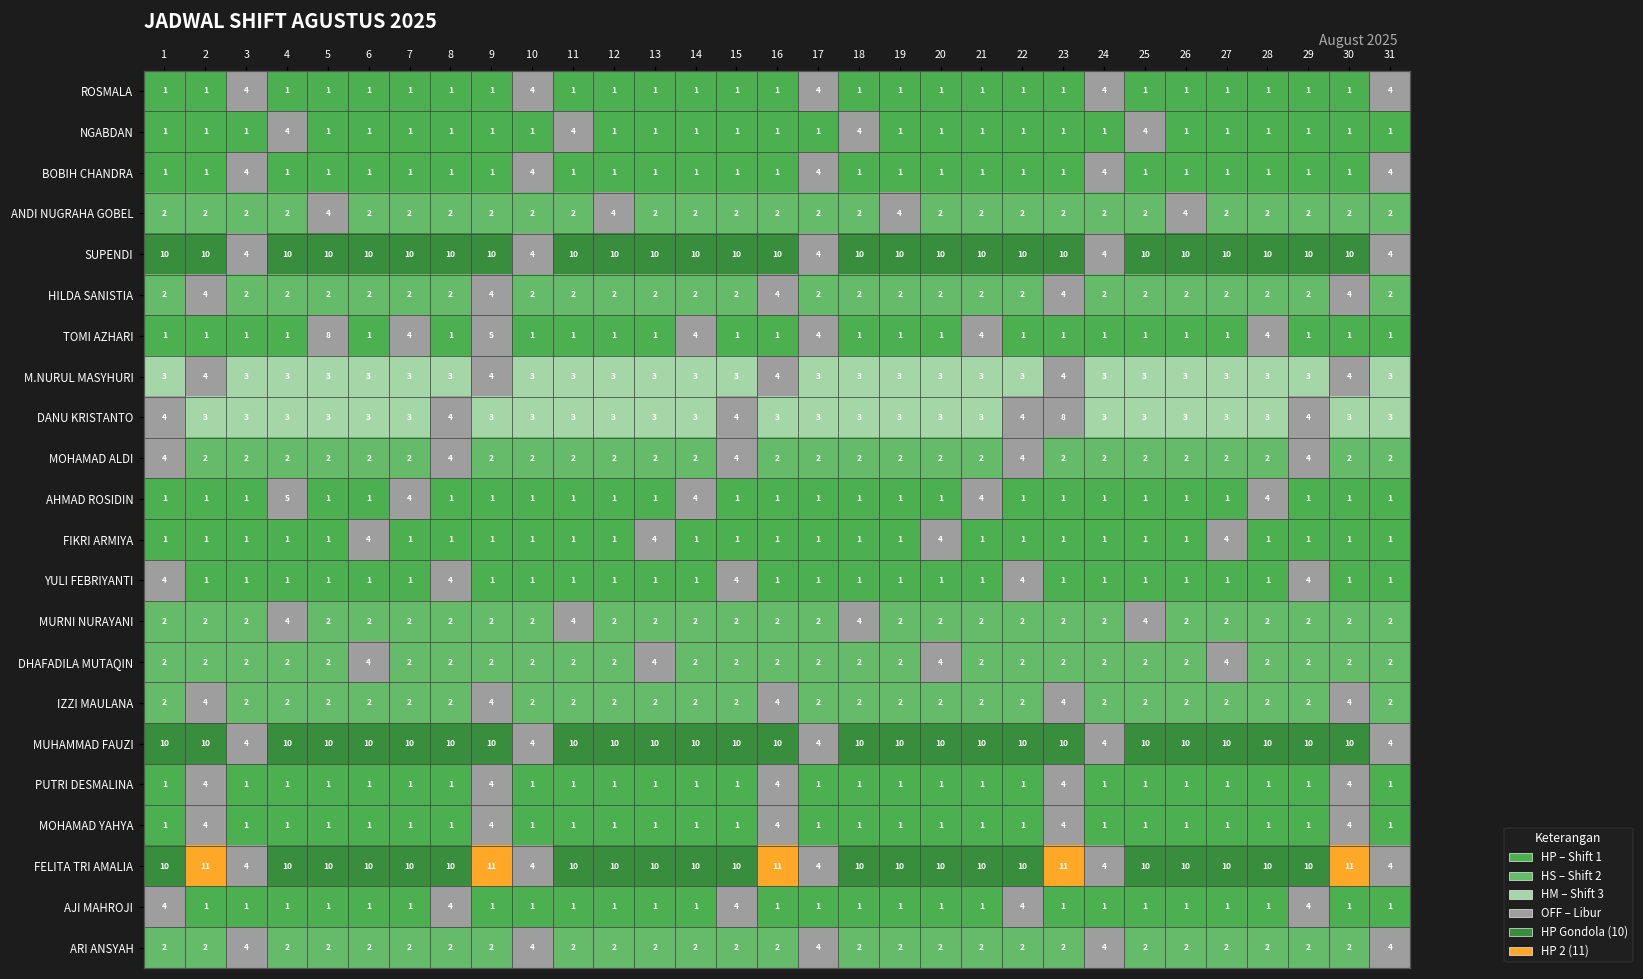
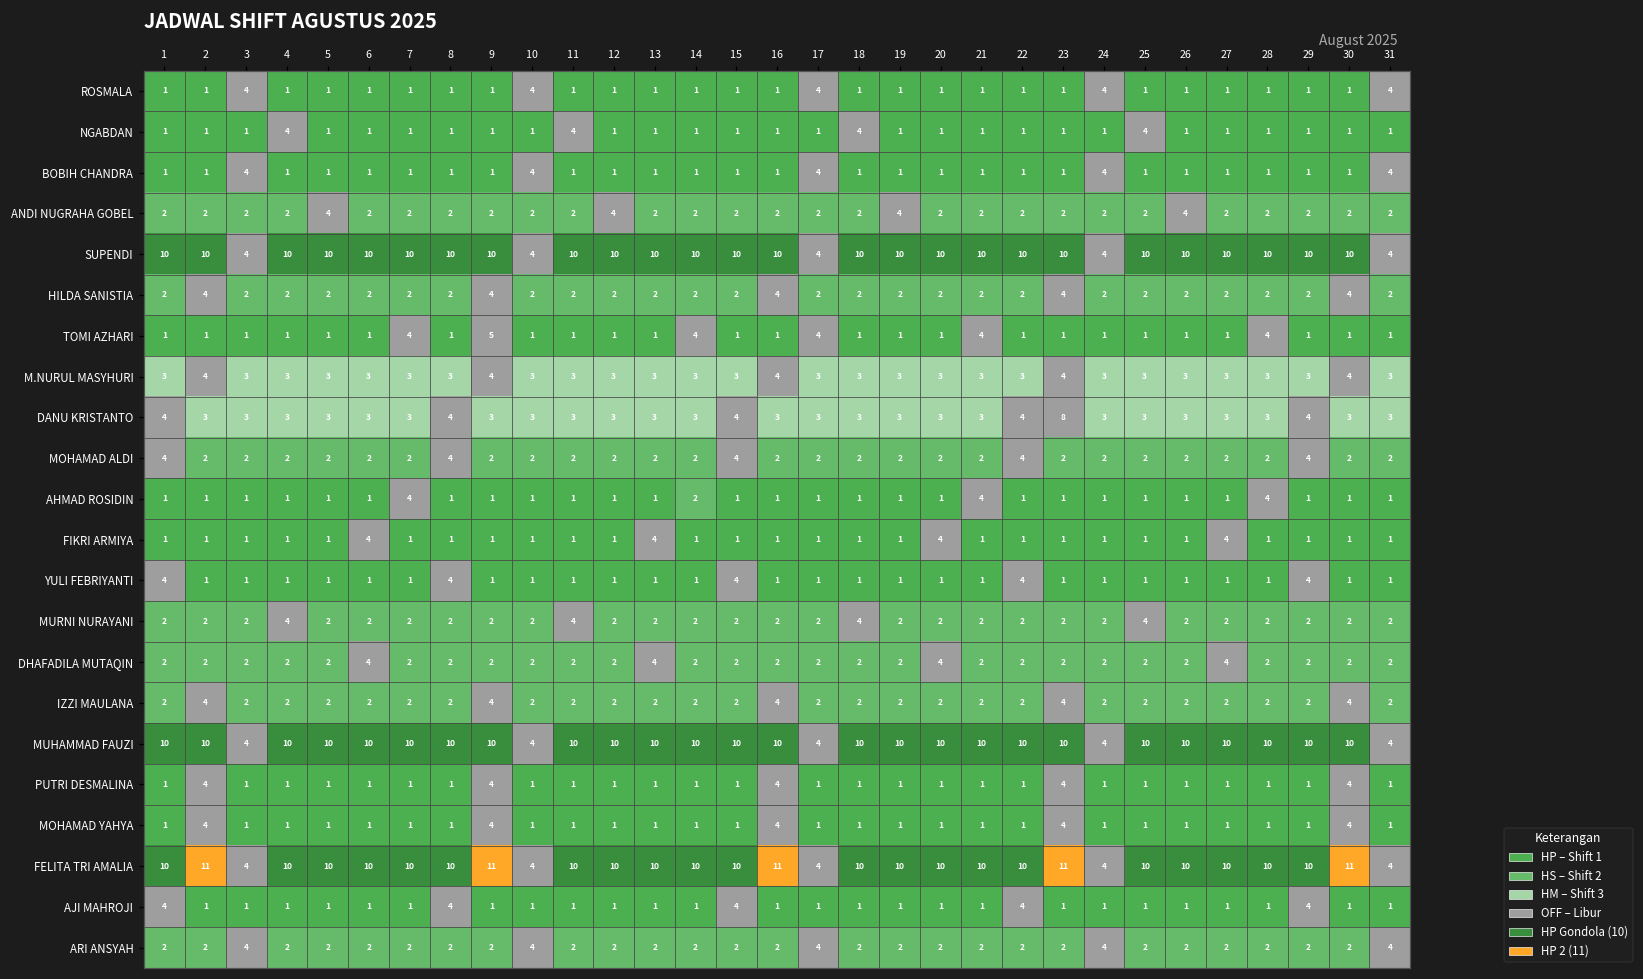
TOMI AZHARI, 5: 8 -> 1
AHMAD ROSIDIN, 4: 5 -> 1
AHMAD ROSIDIN, 14: 4 -> 2
